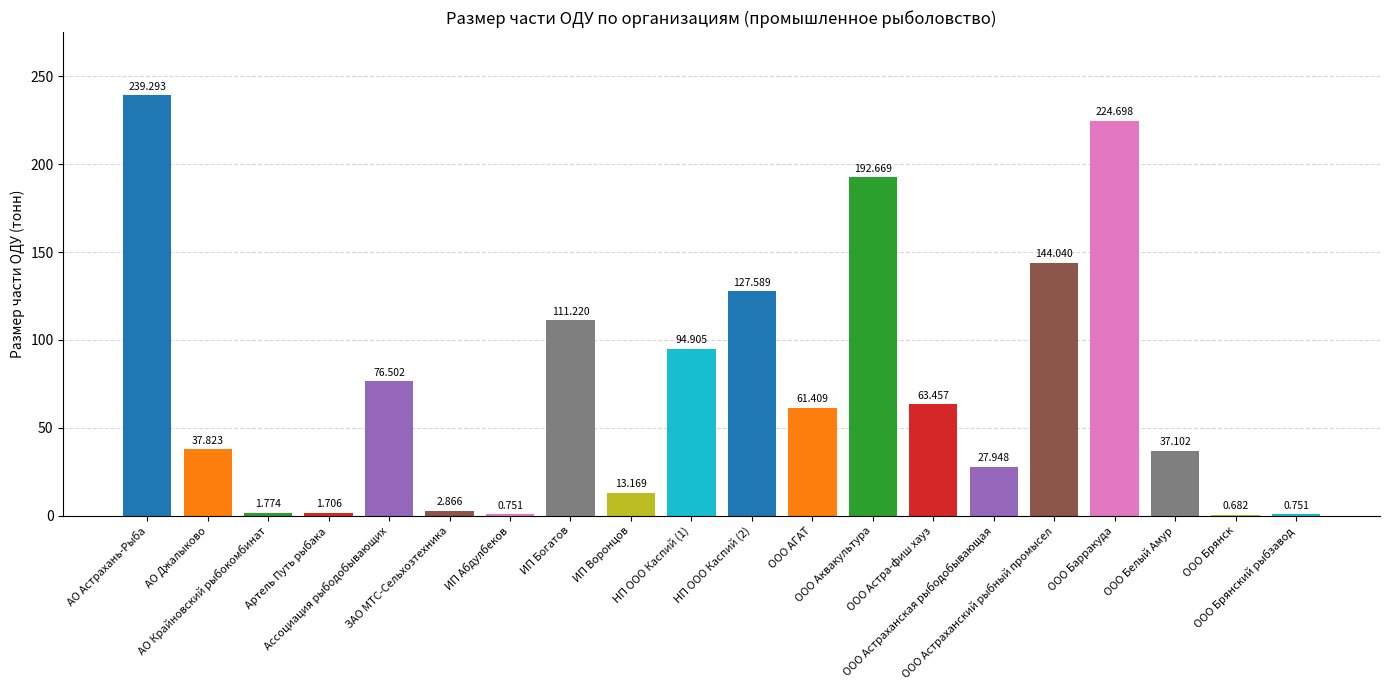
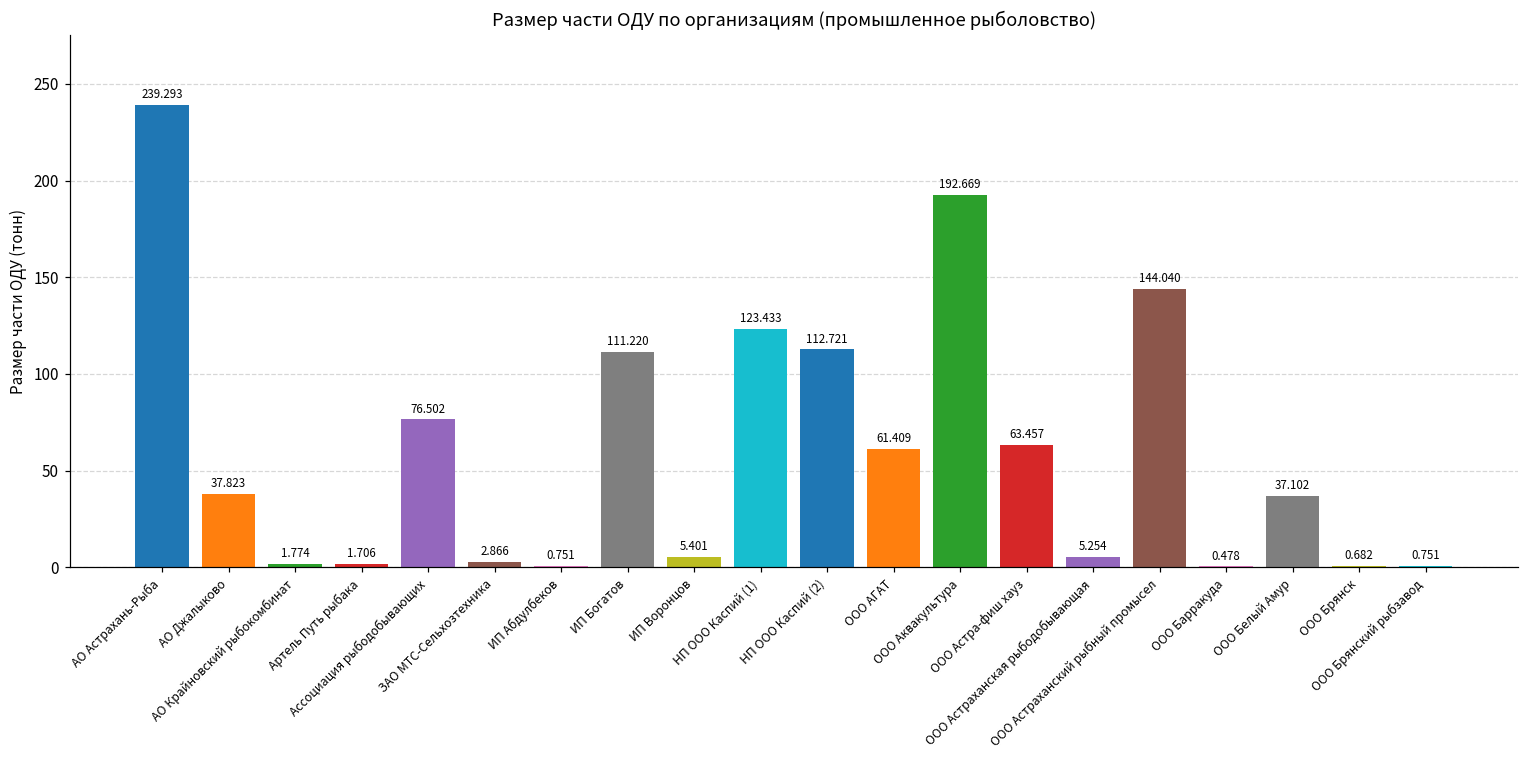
ИП Воронцов: 13.169 -> 5.401
НП ООО Каспий (1): 94.905 -> 123.433
НП ООО Каспий (2): 127.589 -> 112.721
ООО Астраханская рыбодобывающая: 27.948 -> 5.254
ООО Барракуда: 224.698 -> 0.478
